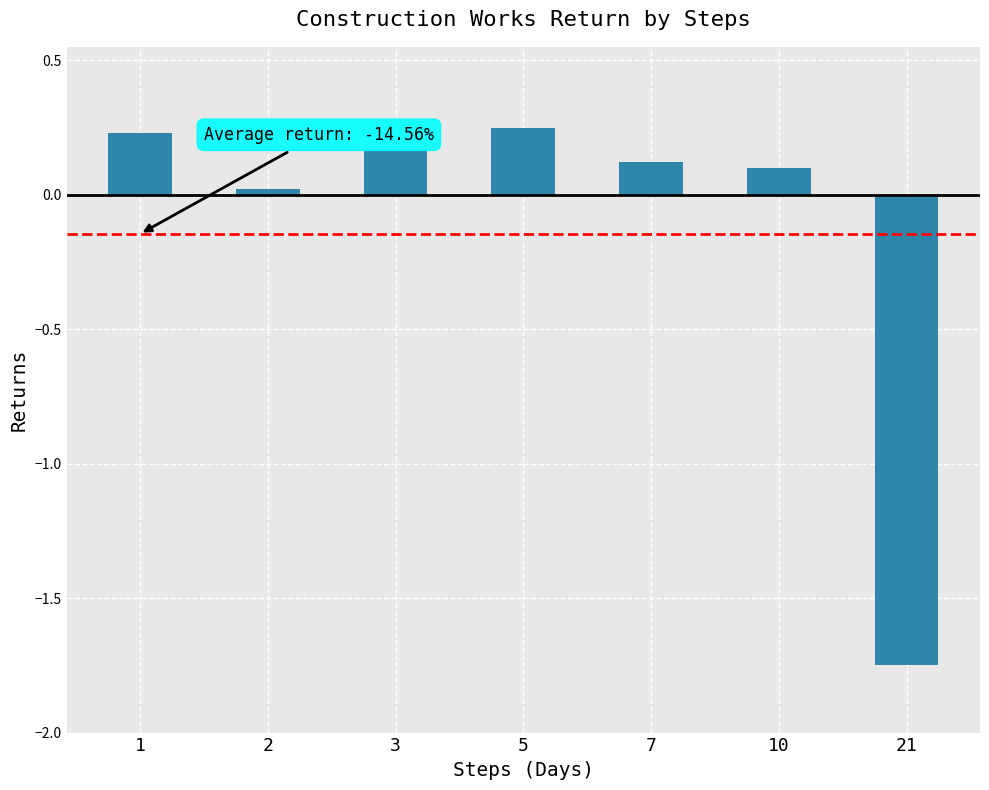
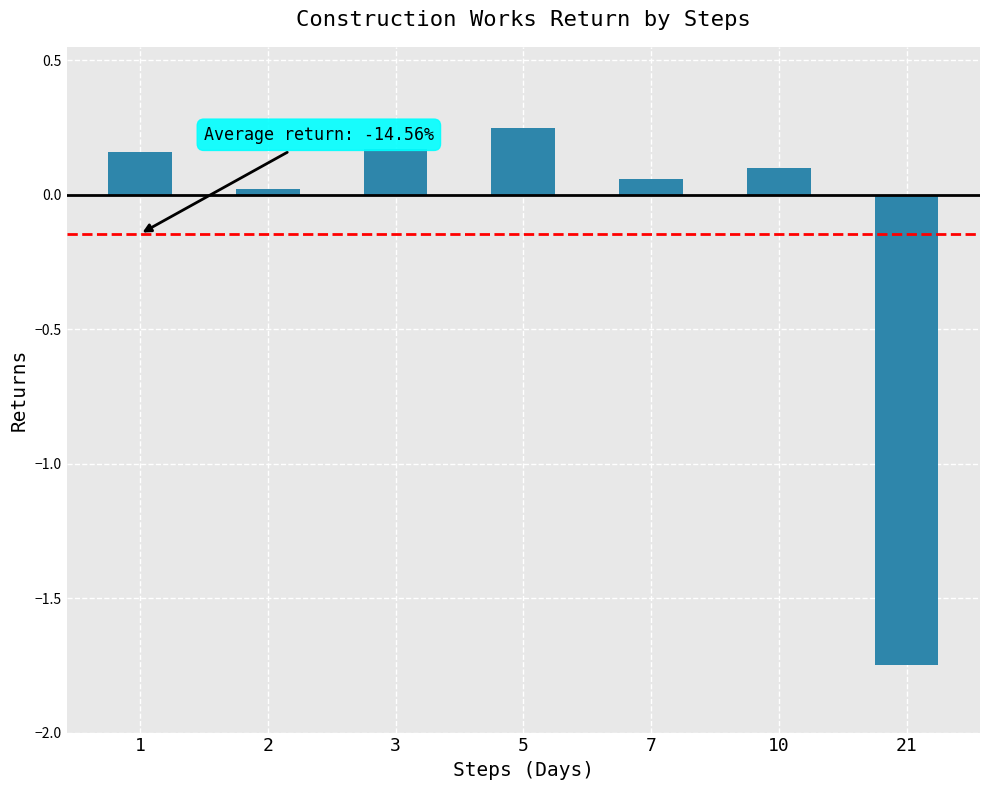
1: 0.23 -> 0.16
7: 0.12 -> 0.06
